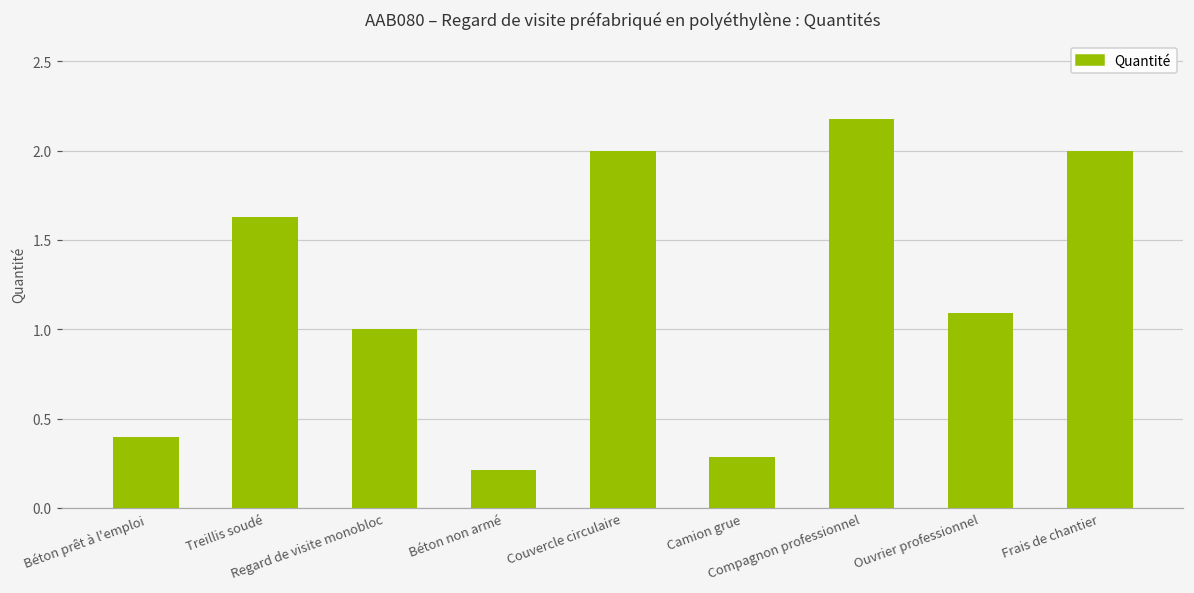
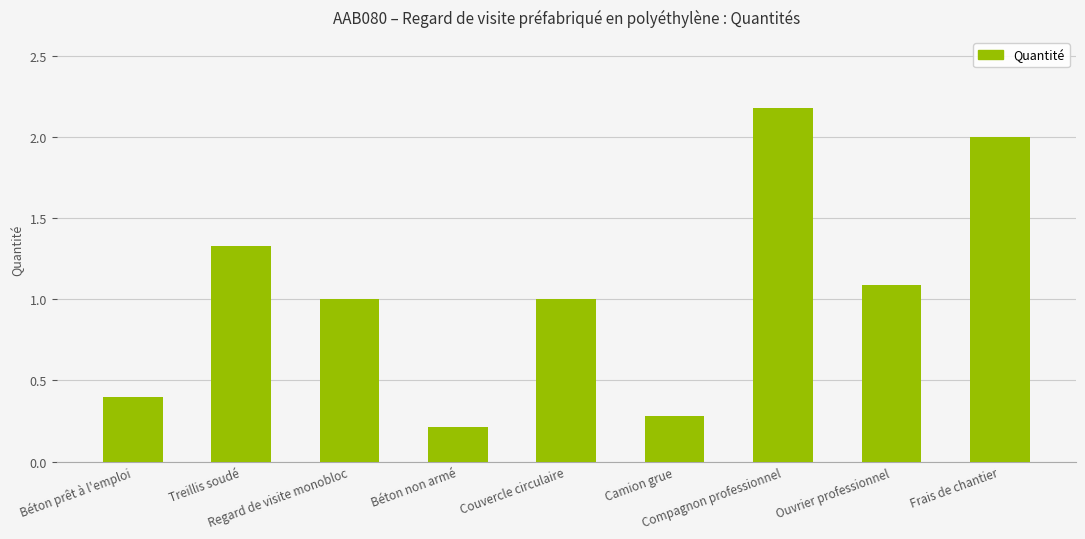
Treillis soudé: 1.63 -> 1.33
Couvercle circulaire: 2 -> 1
